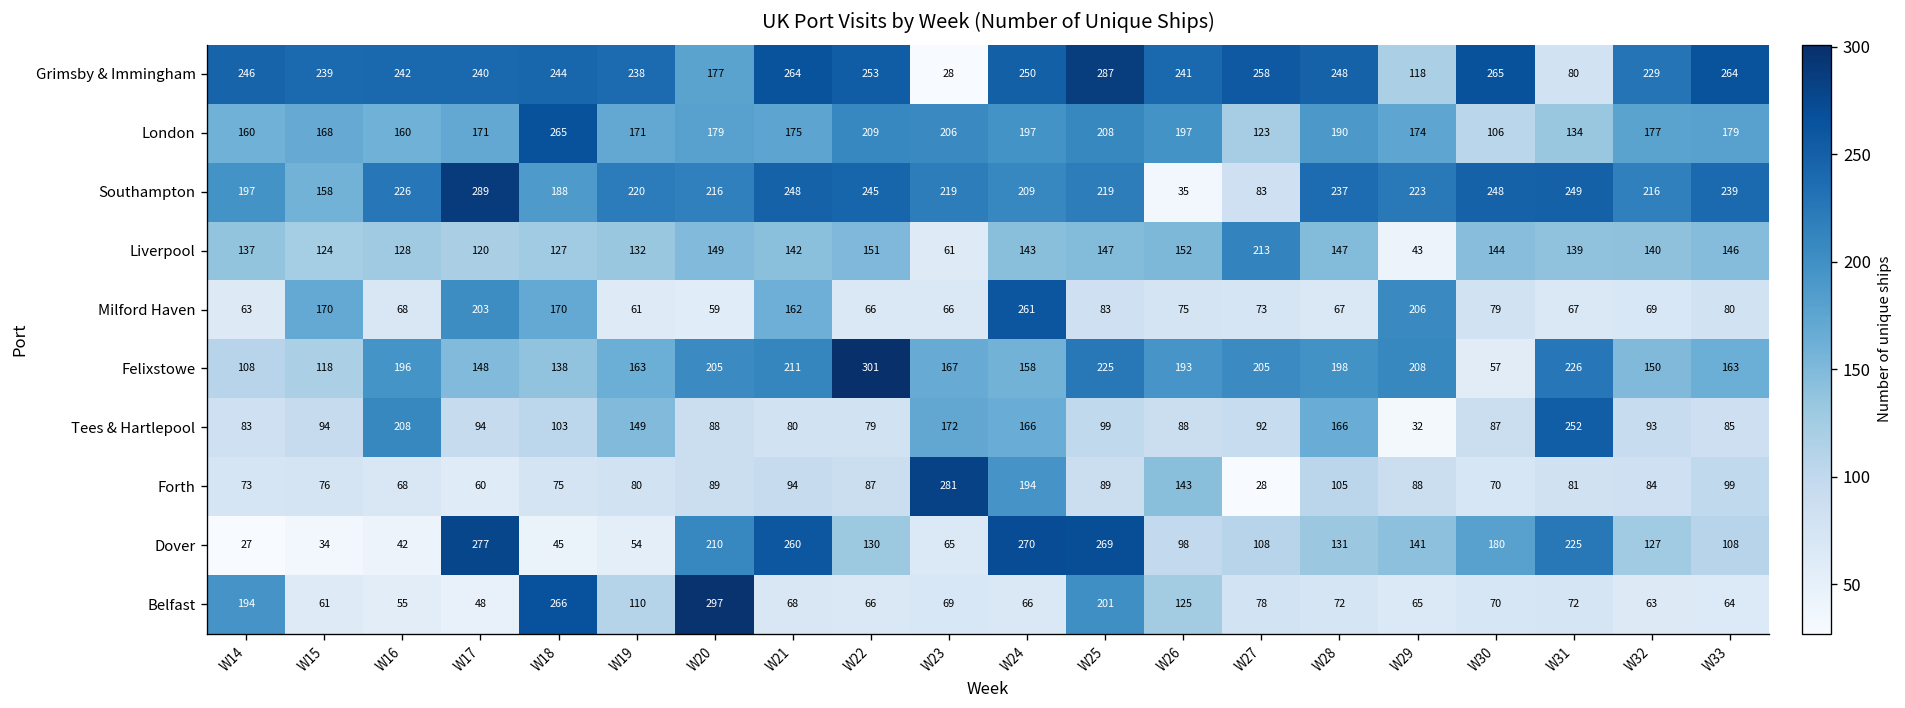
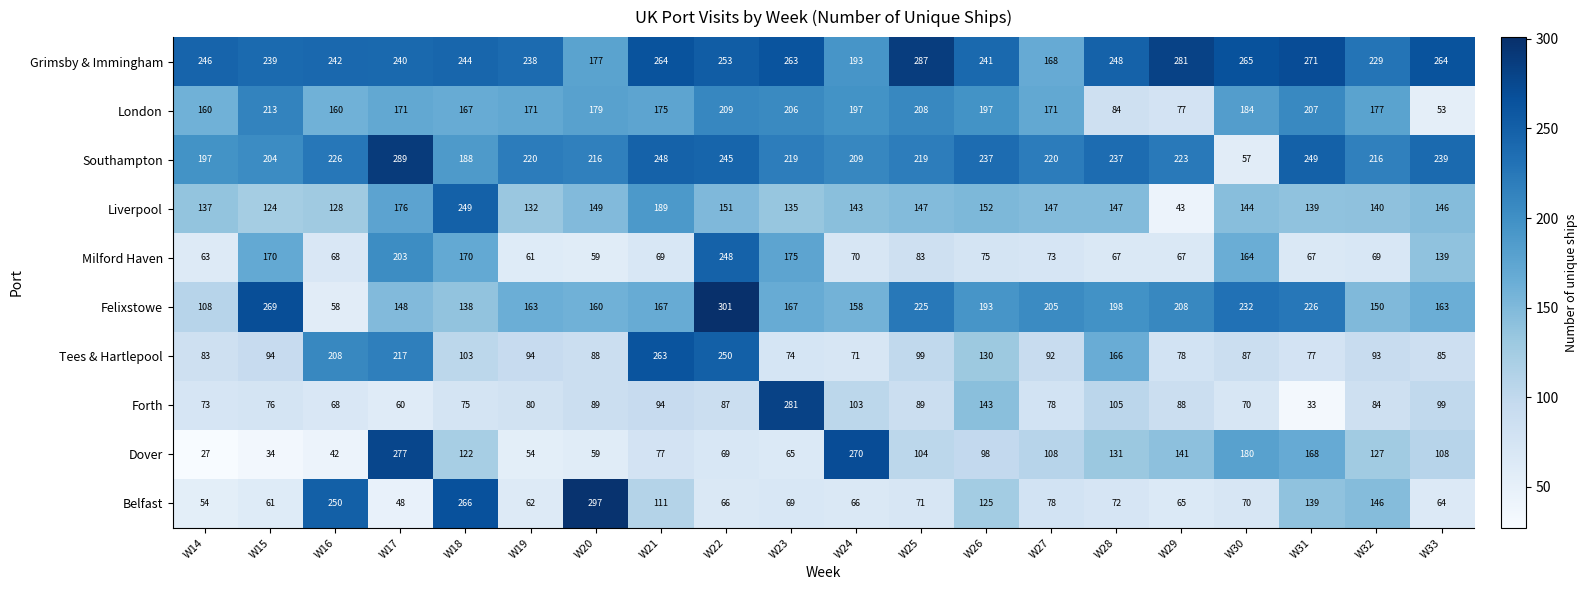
Grimsby & Immingham, W23: 28 -> 263
Grimsby & Immingham, W24: 250 -> 193
Grimsby & Immingham, W27: 258 -> 168
Grimsby & Immingham, W29: 118 -> 281
Grimsby & Immingham, W31: 80 -> 271
London, W15: 168 -> 213
London, W18: 265 -> 167
London, W27: 123 -> 171
London, W28: 190 -> 84
London, W29: 174 -> 77
London, W30: 106 -> 184
London, W31: 134 -> 207
London, W33: 179 -> 53
Southampton, W15: 158 -> 204
Southampton, W26: 35 -> 237
Southampton, W27: 83 -> 220
Southampton, W30: 248 -> 57
Liverpool, W17: 120 -> 176
Liverpool, W18: 127 -> 249
Liverpool, W21: 142 -> 189
Liverpool, W23: 61 -> 135
Liverpool, W27: 213 -> 147
Milford Haven, W21: 162 -> 69
Milford Haven, W22: 66 -> 248
Milford Haven, W23: 66 -> 175
Milford Haven, W24: 261 -> 70
Milford Haven, W29: 206 -> 67
Milford Haven, W30: 79 -> 164
Milford Haven, W33: 80 -> 139
Felixstowe, W15: 118 -> 269
Felixstowe, W16: 196 -> 58
Felixstowe, W20: 205 -> 160
Felixstowe, W21: 211 -> 167
Felixstowe, W30: 57 -> 232
Tees & Hartlepool, W17: 94 -> 217
Tees & Hartlepool, W19: 149 -> 94
Tees & Hartlepool, W21: 80 -> 263
Tees & Hartlepool, W22: 79 -> 250
Tees & Hartlepool, W23: 172 -> 74
Tees & Hartlepool, W24: 166 -> 71
Tees & Hartlepool, W26: 88 -> 130
Tees & Hartlepool, W29: 32 -> 78
Tees & Hartlepool, W31: 252 -> 77
Forth, W24: 194 -> 103
Forth, W27: 28 -> 78
Forth, W31: 81 -> 33
Dover, W18: 45 -> 122
Dover, W20: 210 -> 59
Dover, W21: 260 -> 77
Dover, W22: 130 -> 69
Dover, W25: 269 -> 104
Dover, W31: 225 -> 168
Belfast, W14: 194 -> 54
Belfast, W16: 55 -> 250
Belfast, W19: 110 -> 62
Belfast, W21: 68 -> 111
Belfast, W25: 201 -> 71
Belfast, W31: 72 -> 139
Belfast, W32: 63 -> 146
